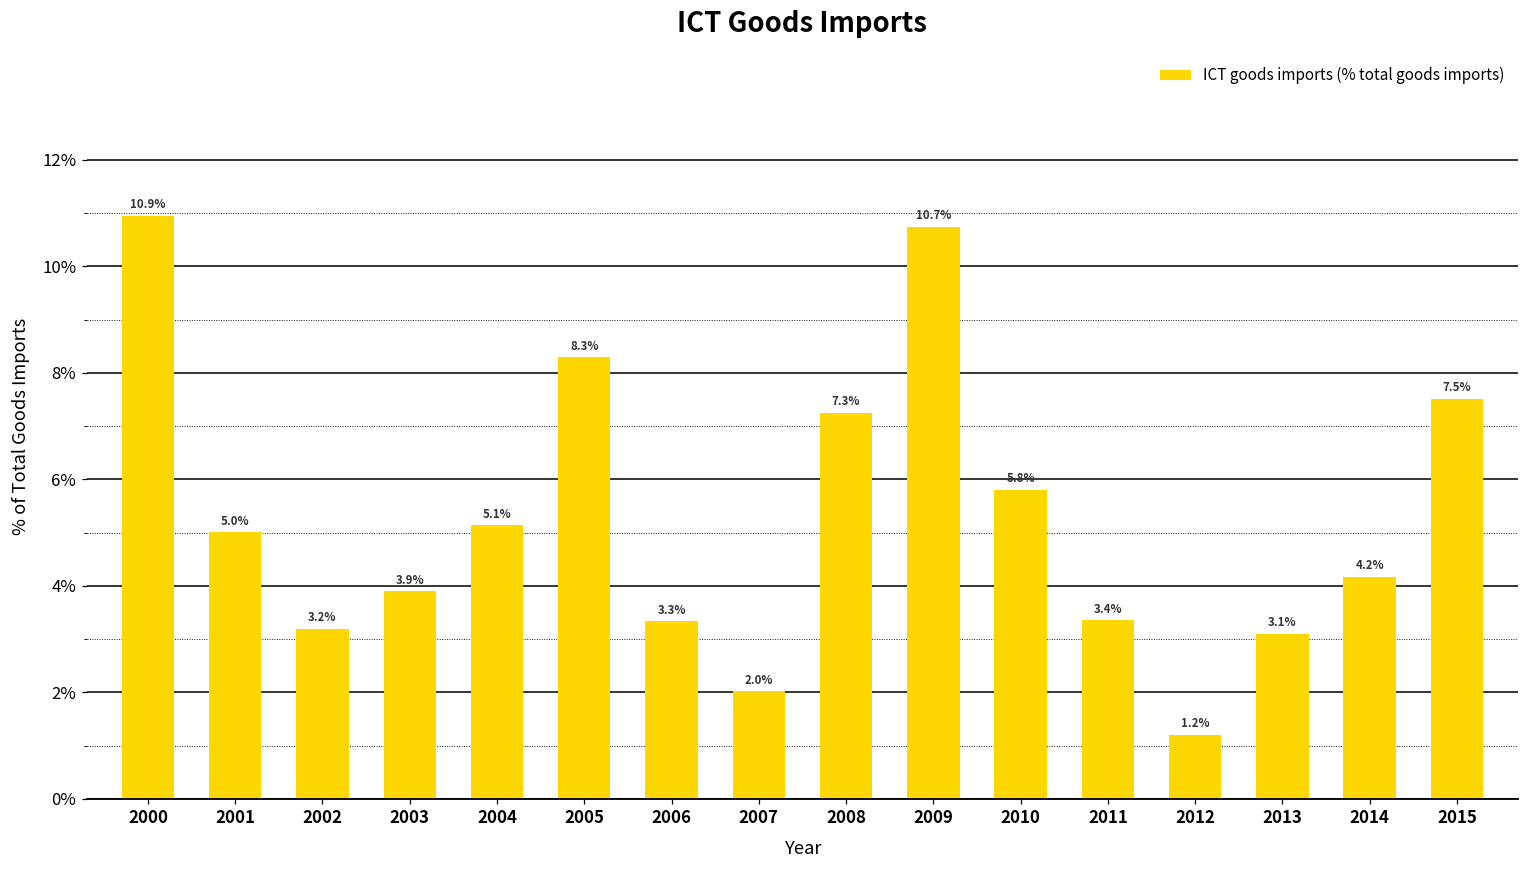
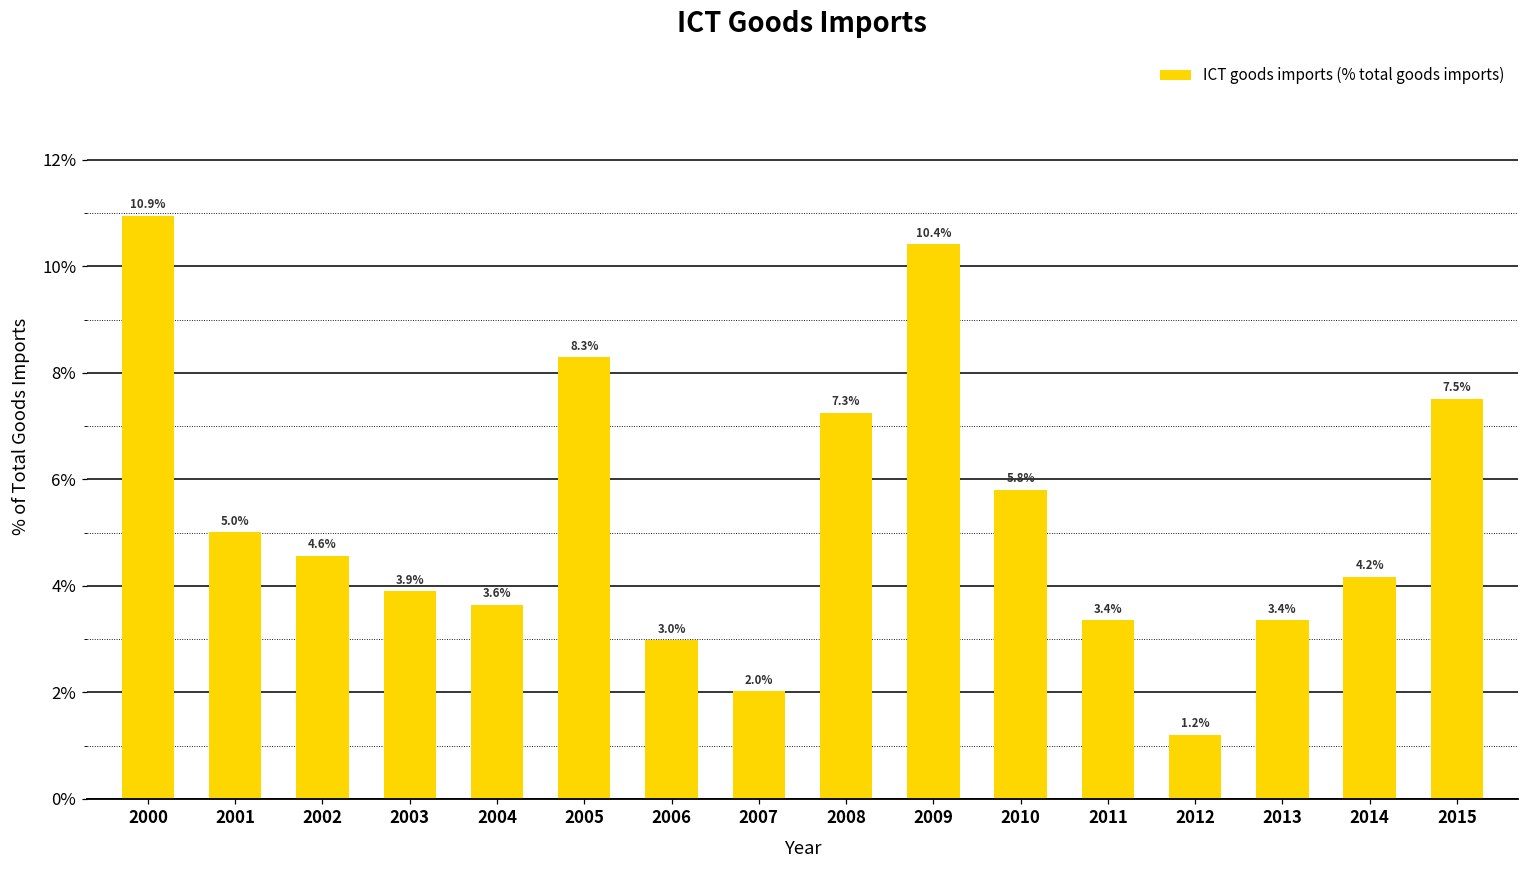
2002: 3.2% -> 4.6%
2004: 5.1% -> 3.6%
2006: 3.3% -> 3.0%
2009: 10.7% -> 10.4%
2013: 3.1% -> 3.4%
